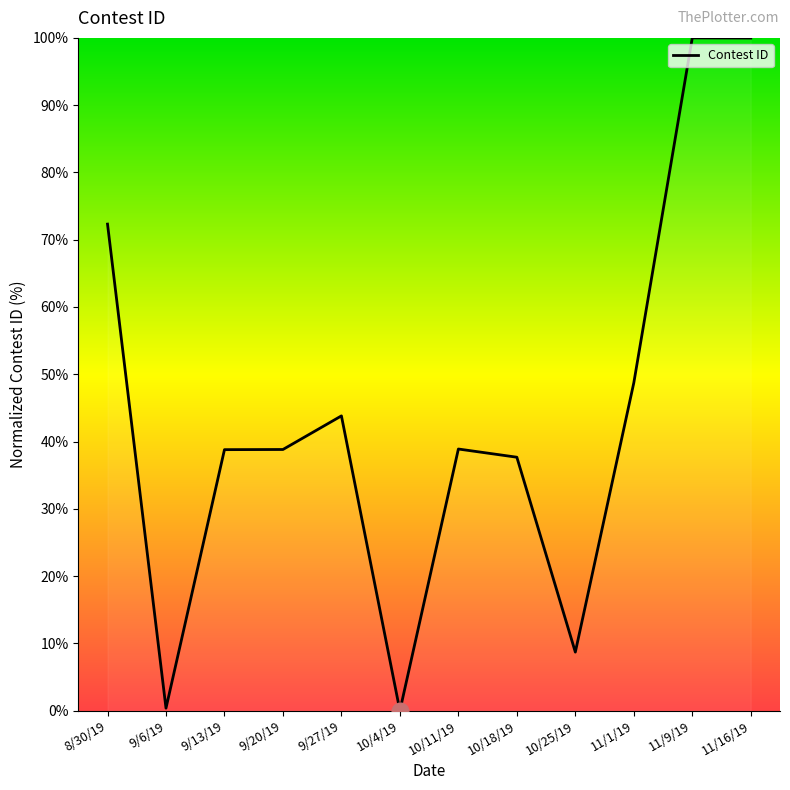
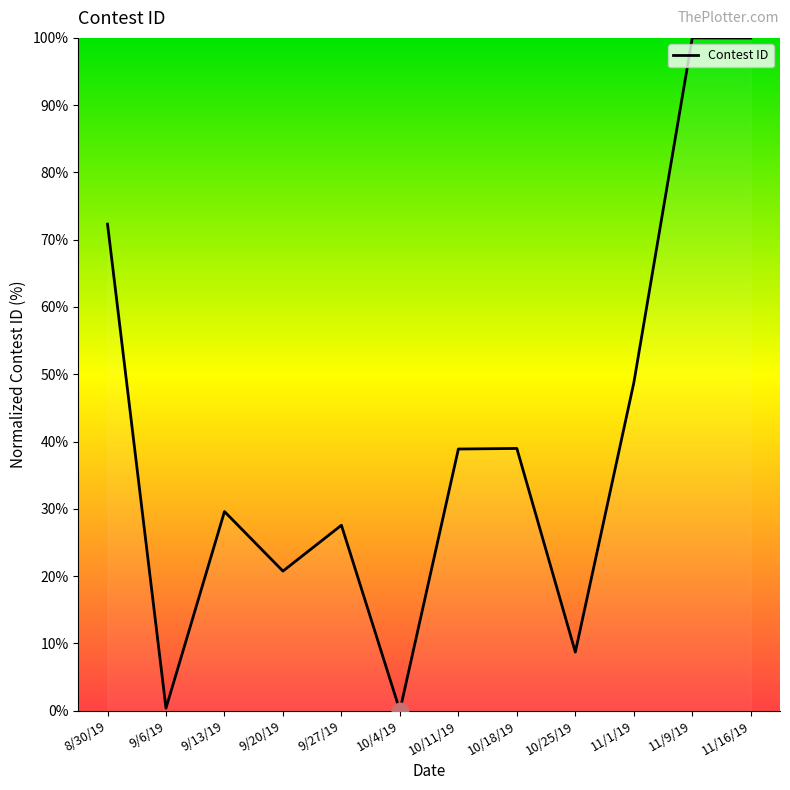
Contest ID, 9/13/19: 39% -> 30%
Contest ID, 9/20/19: 39% -> 21%
Contest ID, 9/27/19: 44% -> 28%
Contest ID, 10/18/19: 38% -> 39%
